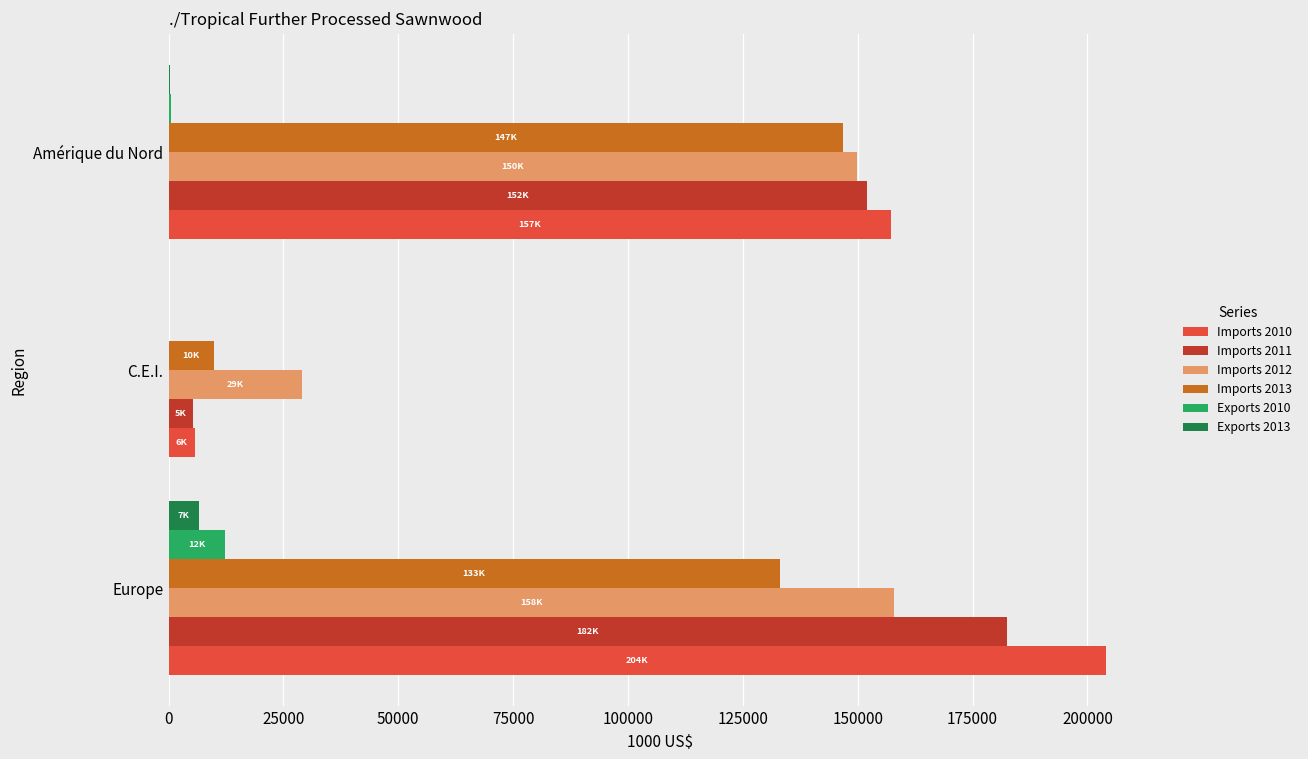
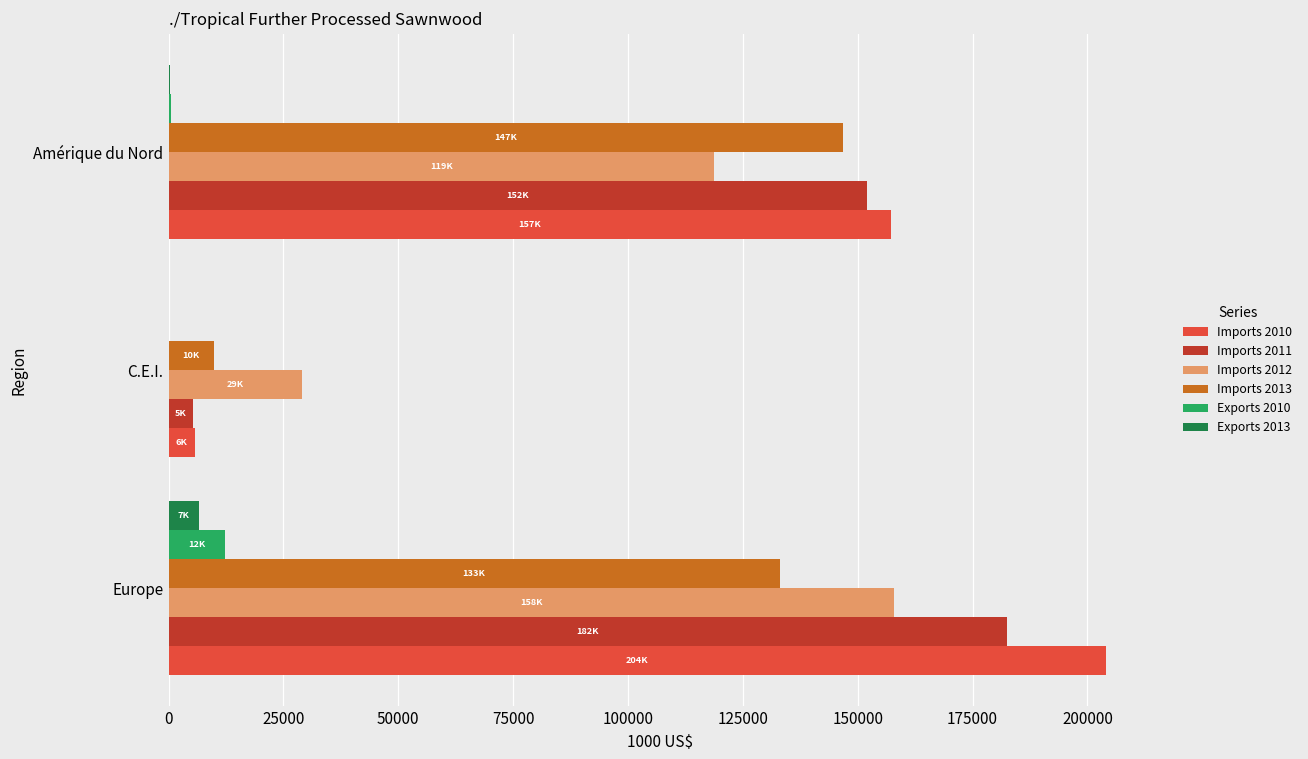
Imports 2012, Amérique du Nord: 150K -> 119K
